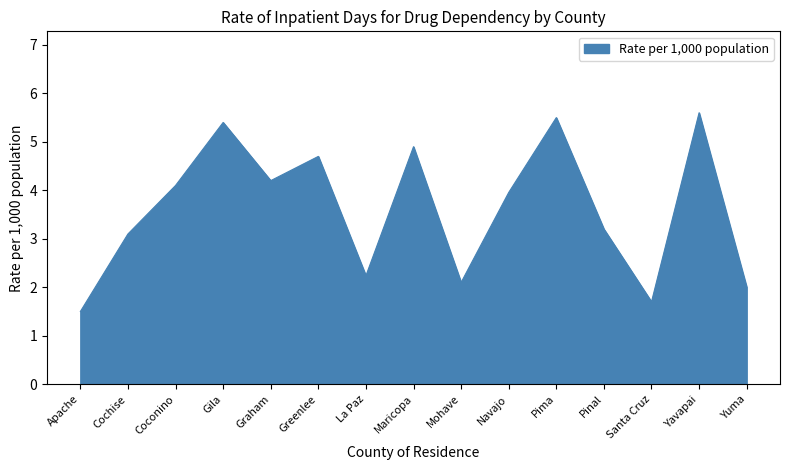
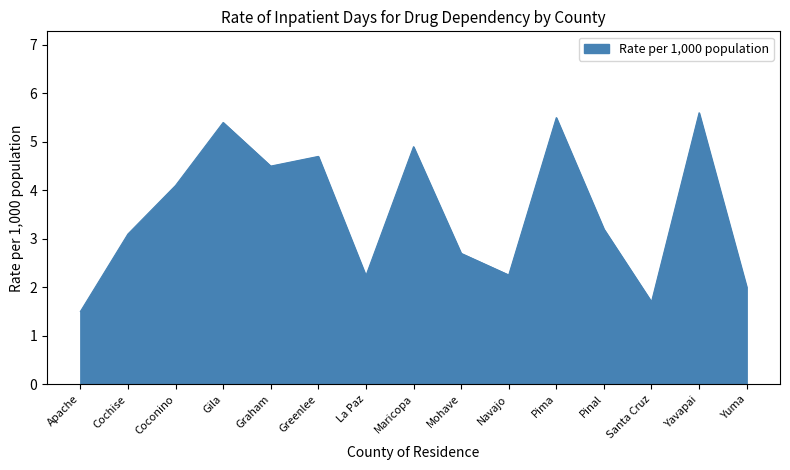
Graham: 4.2 -> 4.5
Mohave: 2.1 -> 2.7
Navajo: 4.0 -> 2.3
